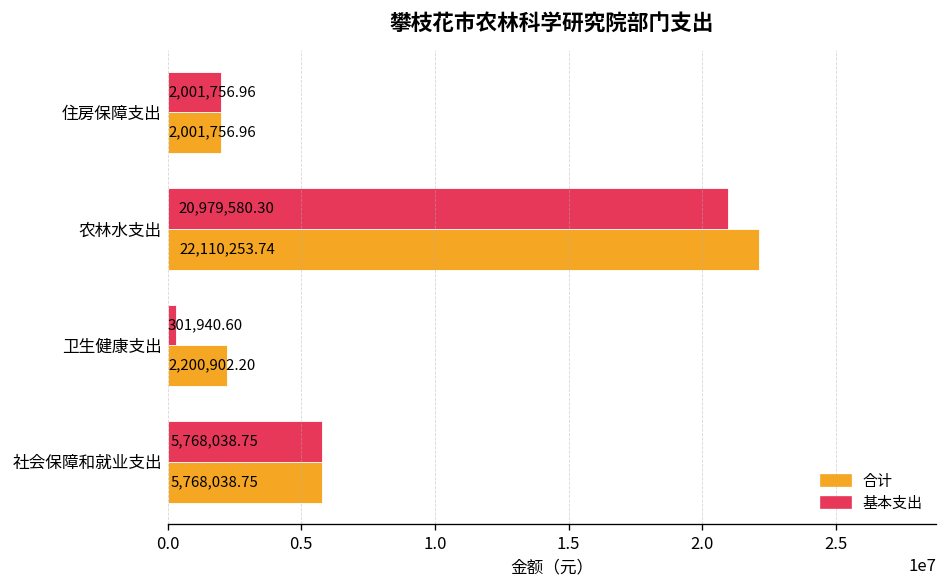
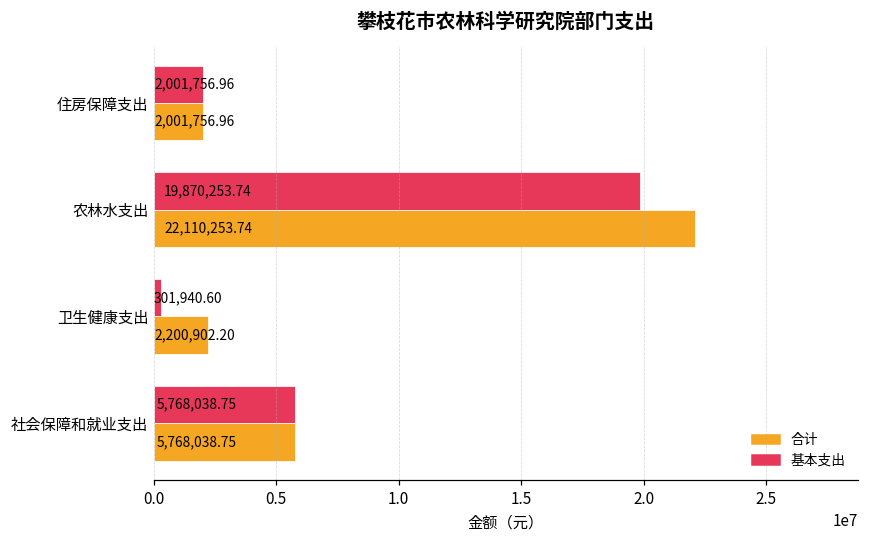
基本支出, 农林水支出: 20,979,580.30 -> 19,870,253.74
